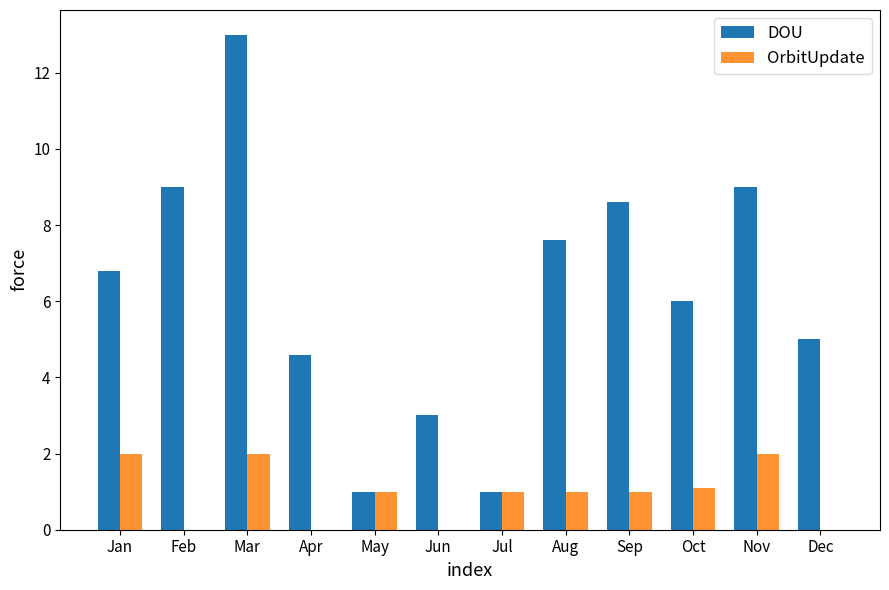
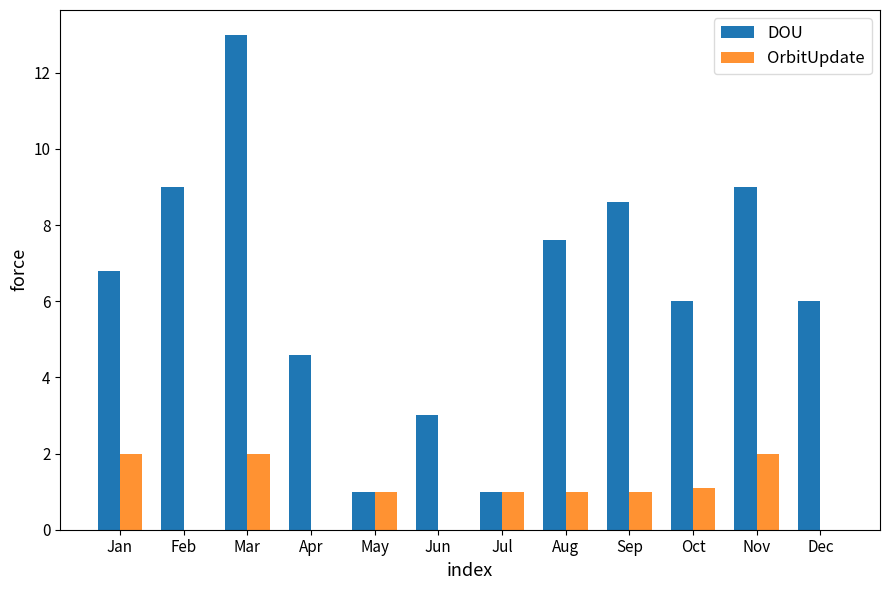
DOU, Dec: 5 -> 6
